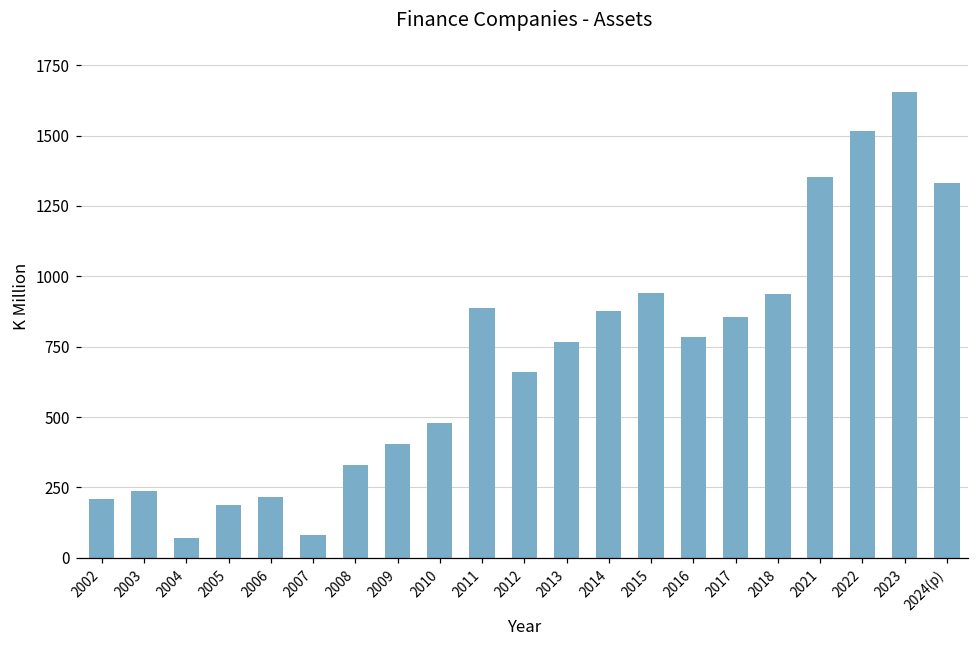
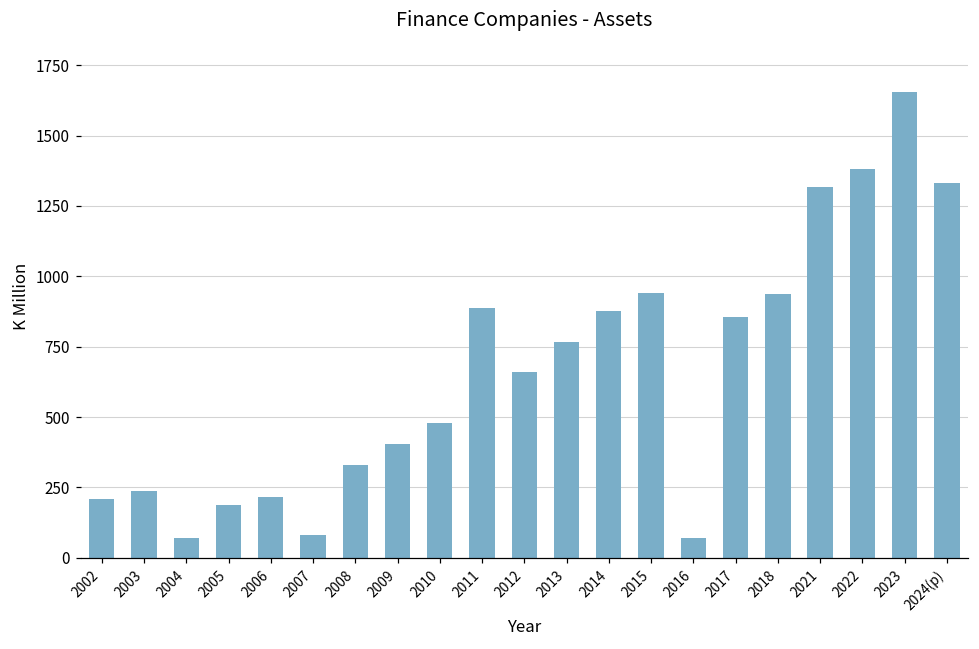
2016: 780 -> 70
2021: 1350 -> 1320
2022: 1520 -> 1380
